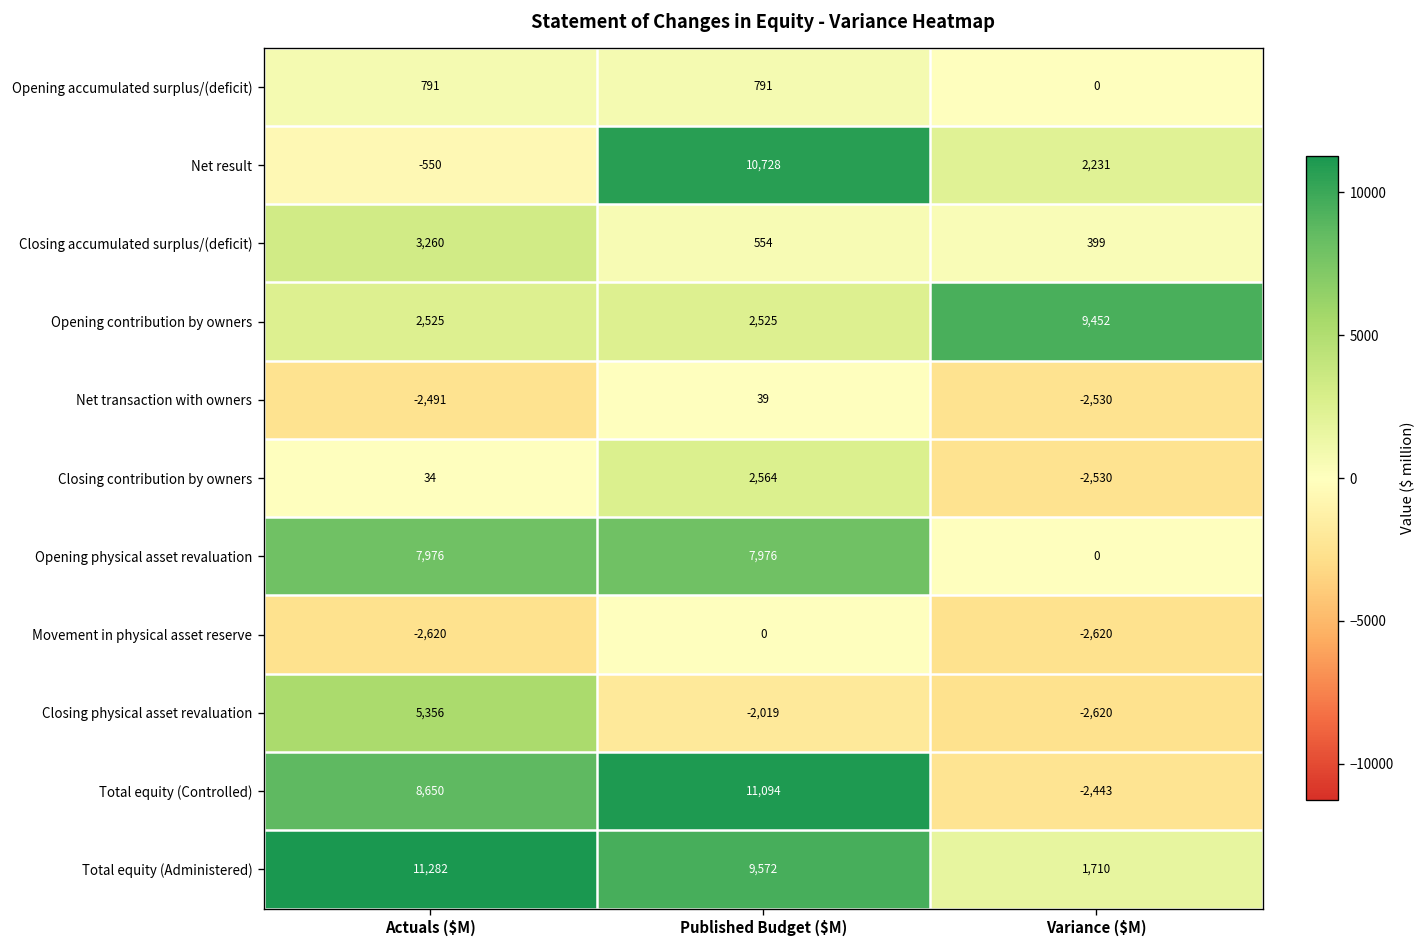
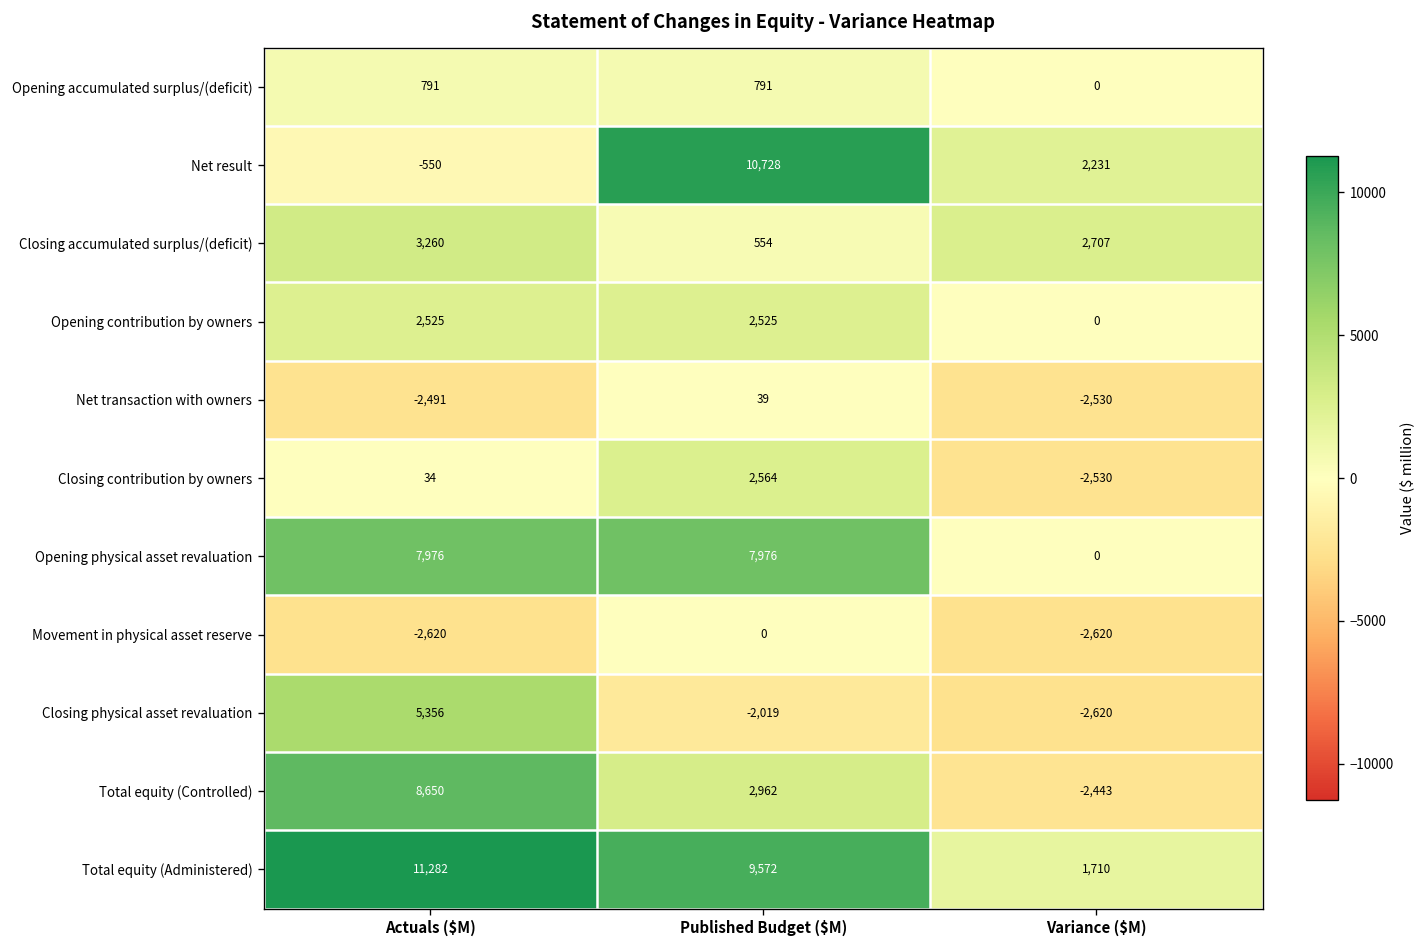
Closing accumulated surplus/(deficit), Variance ($M): 399 -> 2,707
Opening contribution by owners, Variance ($M): 9,452 -> 0
Total equity (Controlled), Published Budget ($M): 11,094 -> 2,962
